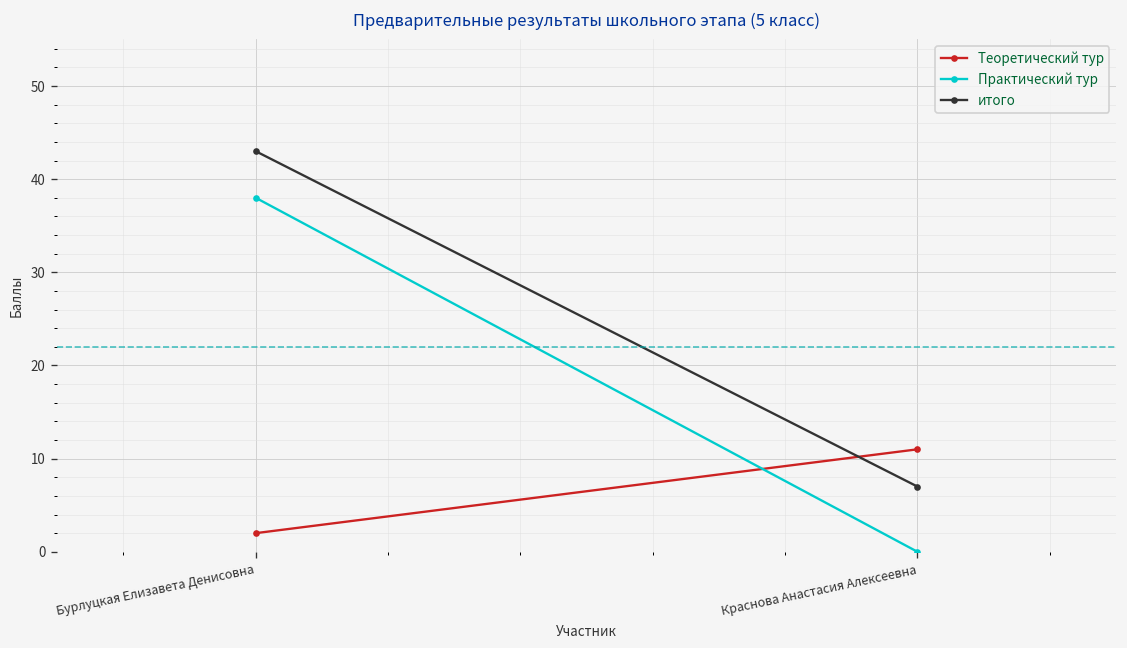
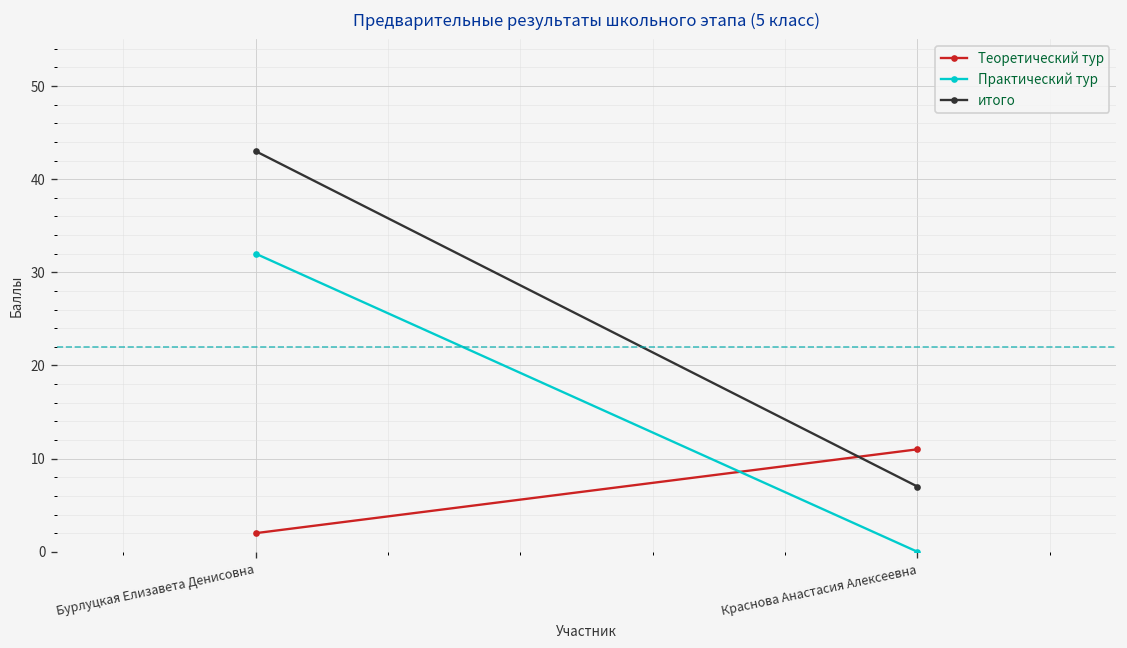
Практический тур, Бурлуцкая Елизавета Денисовна: 38 -> 32
